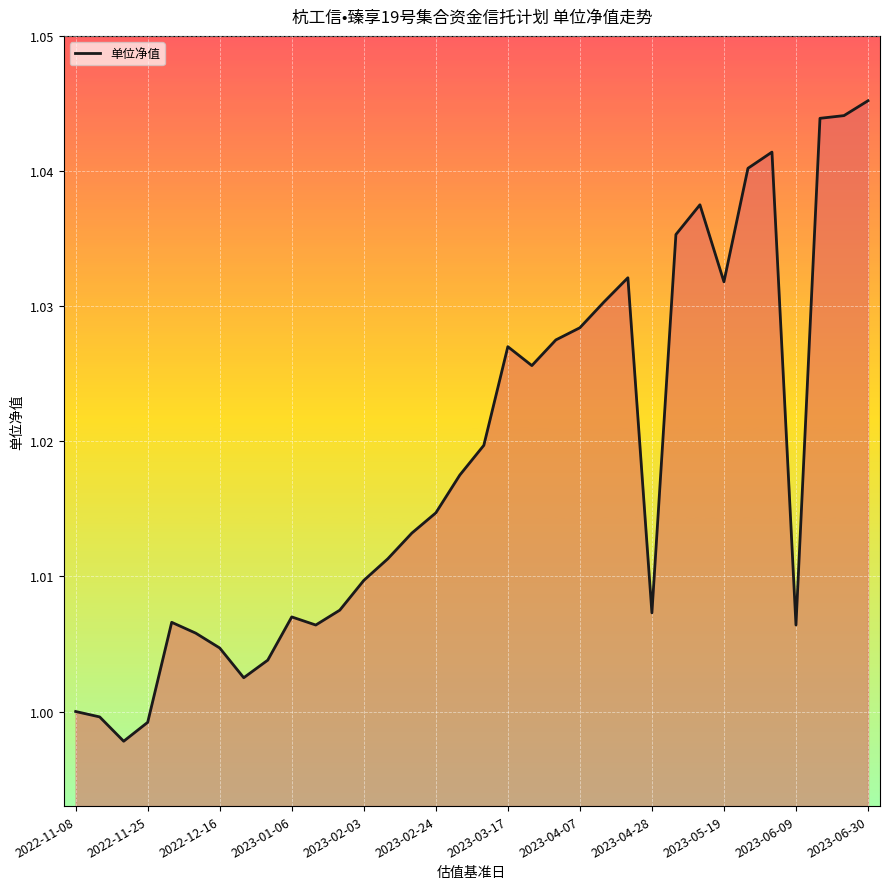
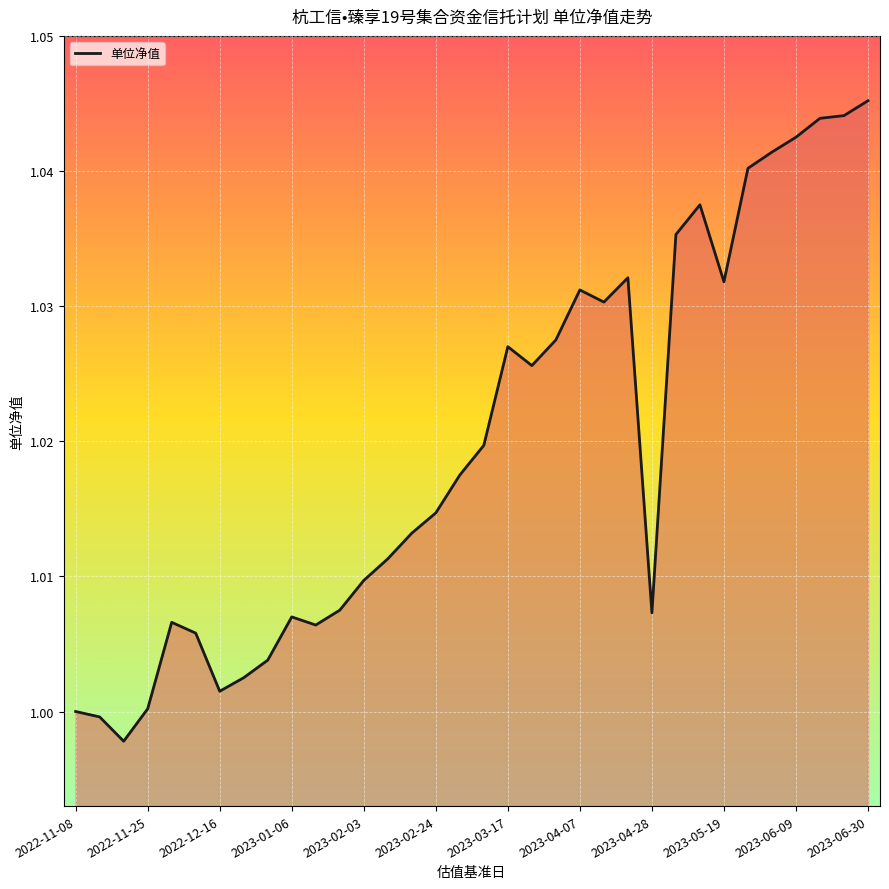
2022-11-25: 0.9992 -> 1.0002
2022-12-16: 1.0047 -> 1.0015
2023-04-07: 1.0284 -> 1.0312
2023-06-09: 1.0064 -> 1.0425
